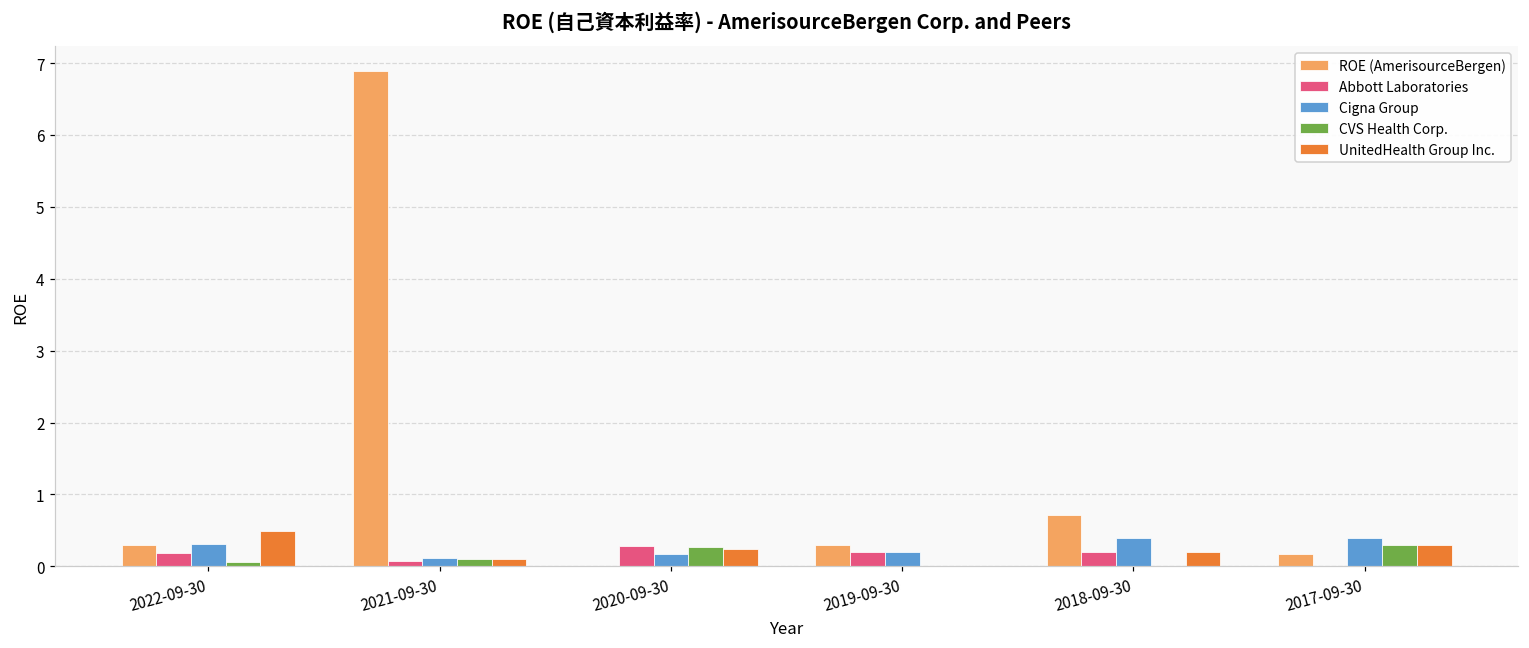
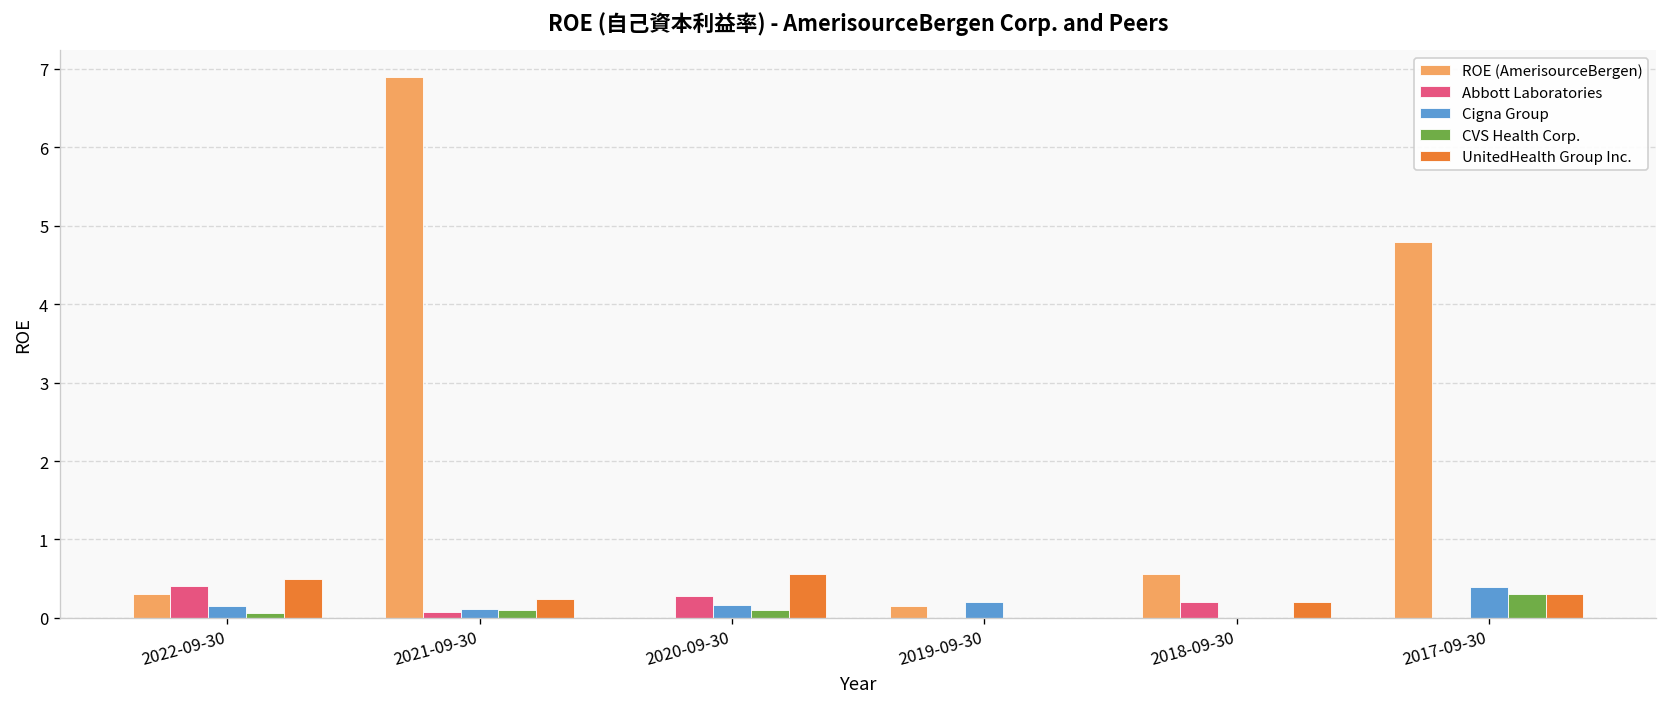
Abbott Laboratories, 2022-09-30: 0.2 -> 0.4
Cigna Group, 2022-09-30: 0.3 -> 0.1
UnitedHealth Group Inc., 2021-09-30: 0.1 -> 0.2
CVS Health Corp., 2020-09-30: 0.3 -> 0.1
UnitedHealth Group Inc., 2020-09-30: 0.2 -> 0.6
ROE (AmerisourceBergen), 2019-09-30: 0.3 -> 0.2
Abbott Laboratories, 2019-09-30: 0.2 -> 0.0
ROE (AmerisourceBergen), 2018-09-30: 0.7 -> 0.6
Cigna Group, 2018-09-30: 0.4 -> 0.0
ROE (AmerisourceBergen), 2017-09-30: 0.2 -> 4.8
